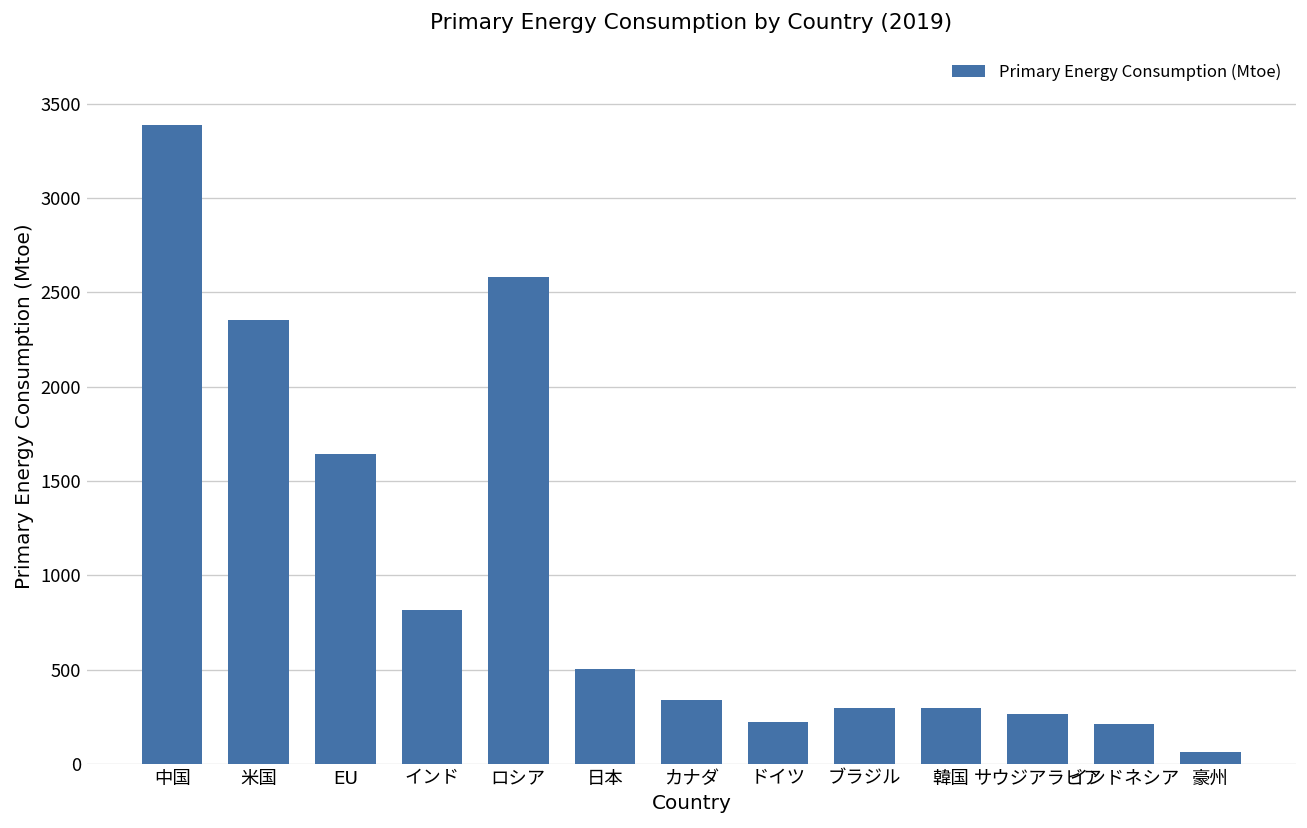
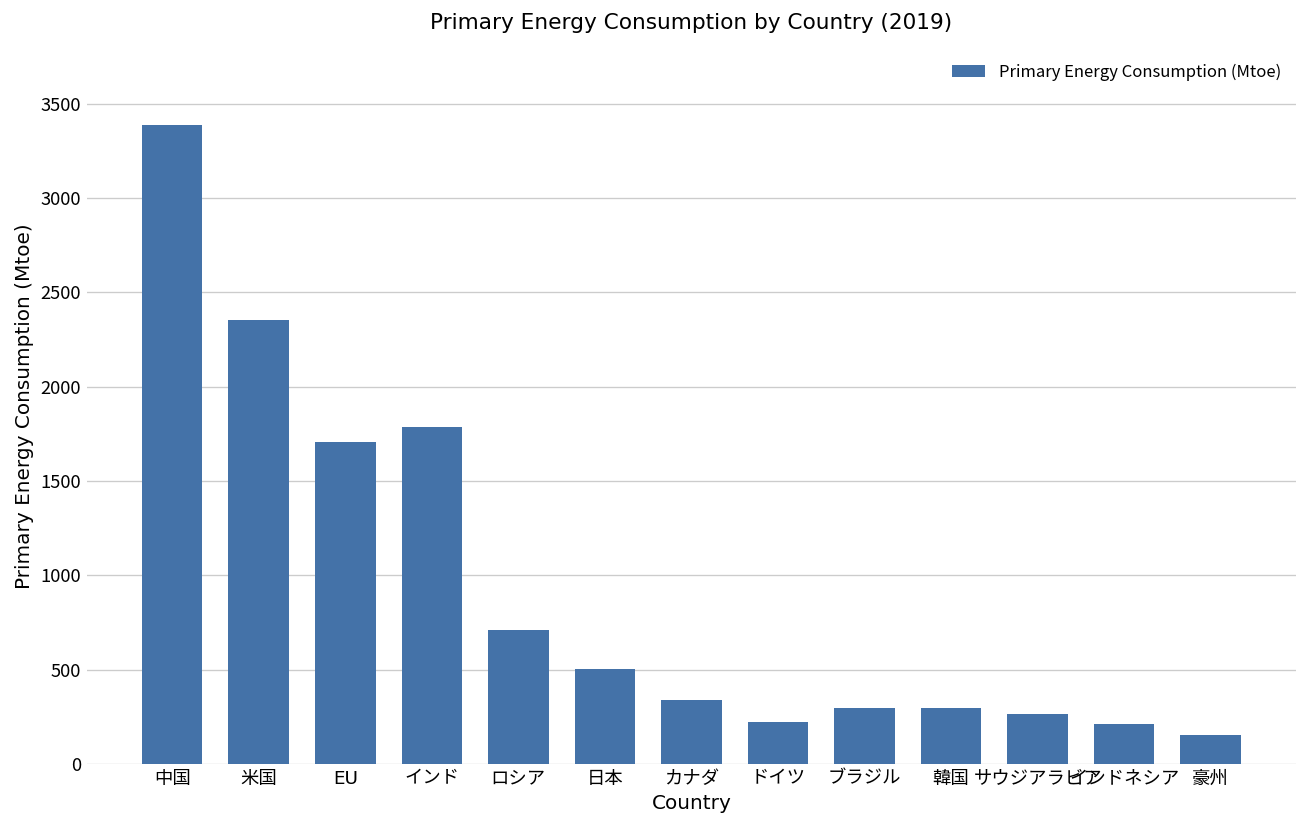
EU: 1640 -> 1710
インド: 810 -> 1790
ロシア: 2580 -> 710
豪州: 70 -> 150
